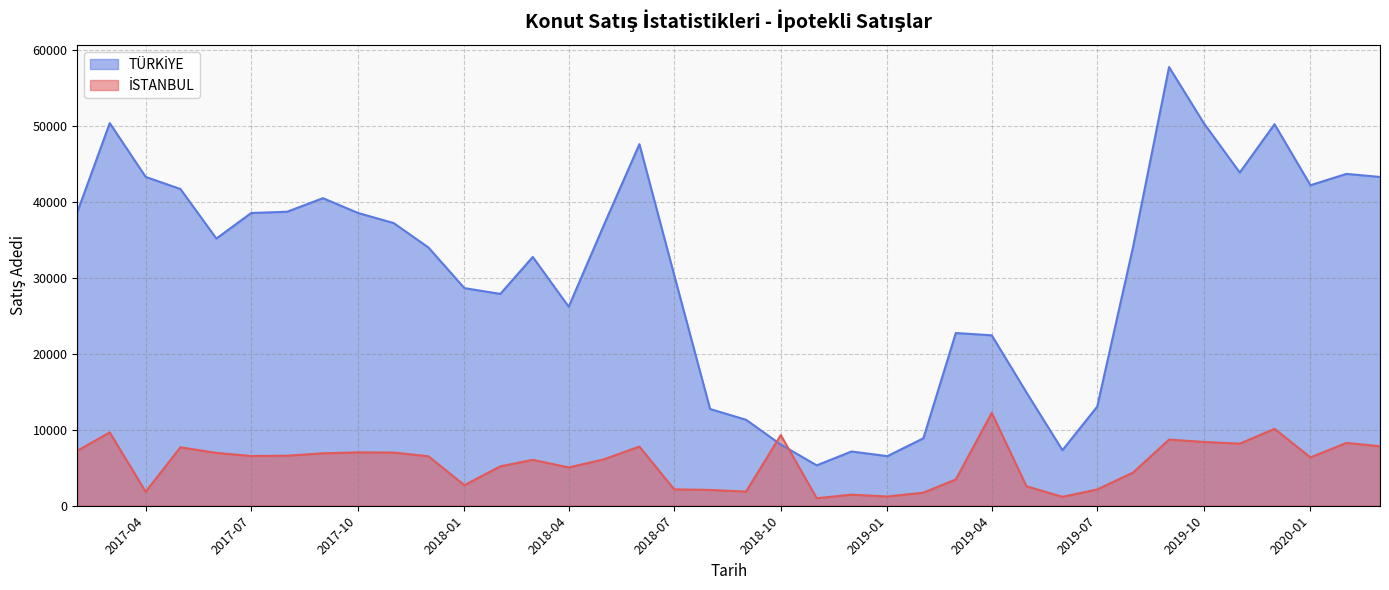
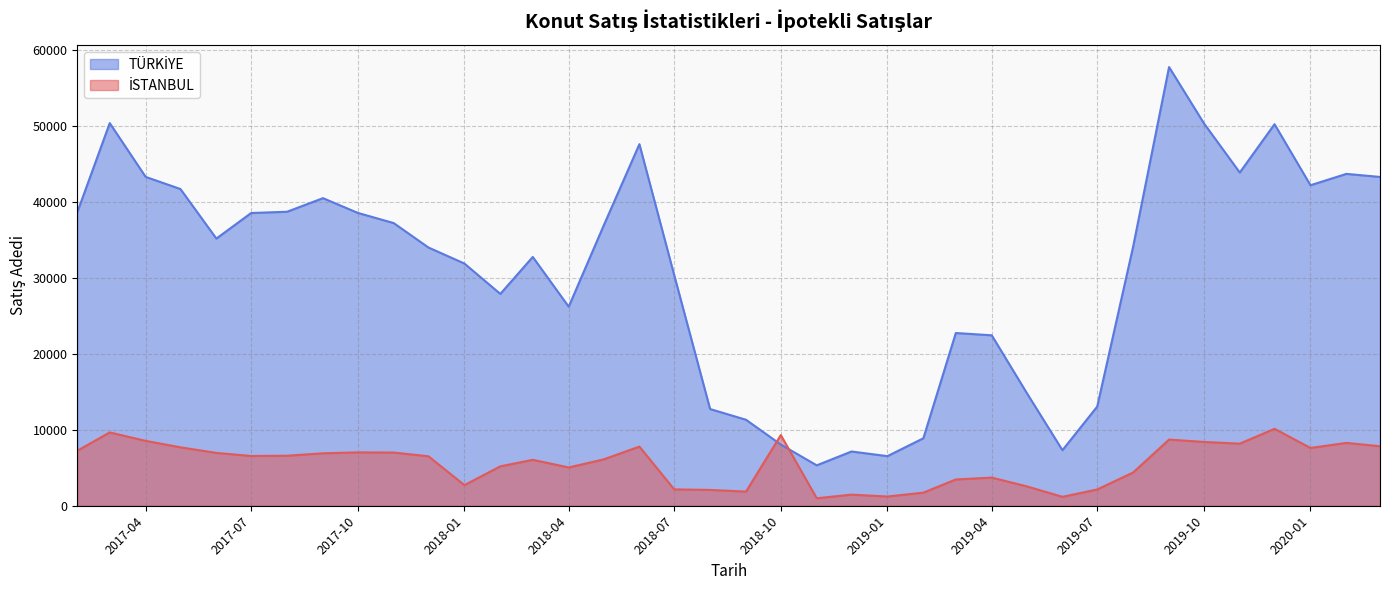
İSTANBUL, 2017-04: 2000 -> 9000
TÜRKİYE, 2018-01: 29000 -> 32000
İSTANBUL, 2019-04: 12000 -> 4000
İSTANBUL, 2020-01: 6000 -> 8000
